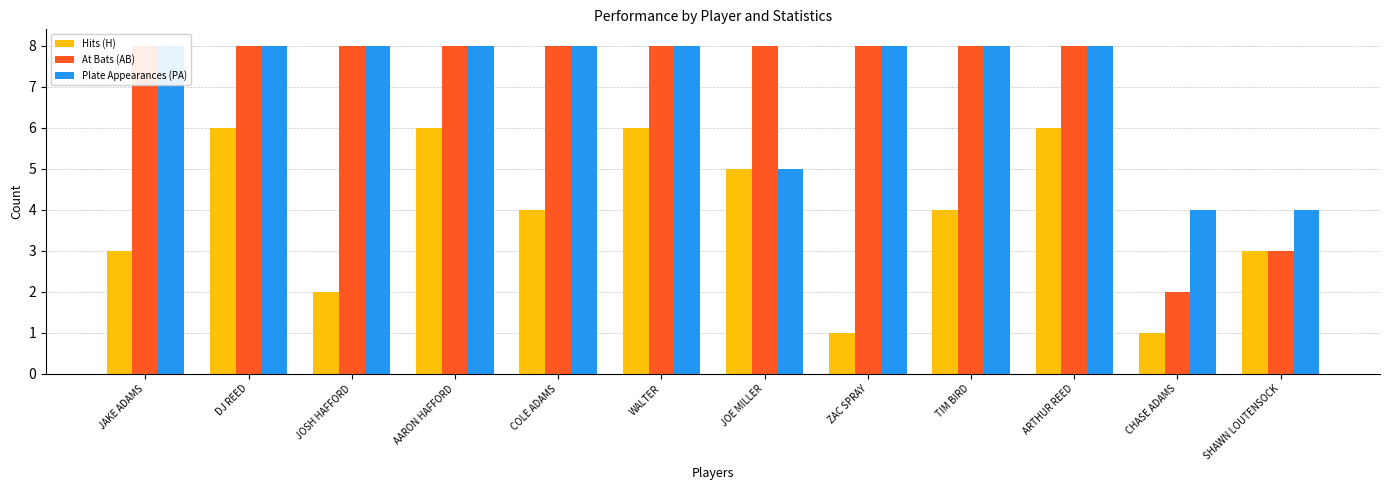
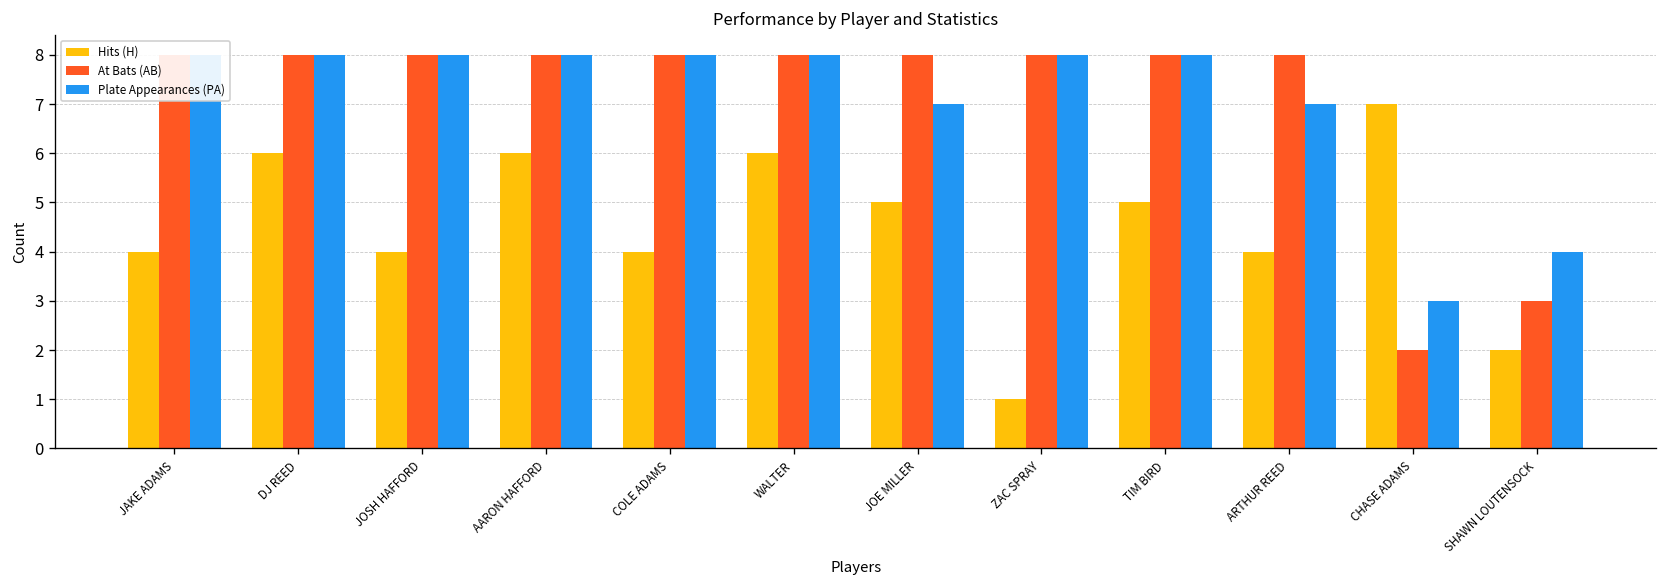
Hits (H), JAKE ADAMS: 3 -> 4
Hits (H), JOSH HAFFORD: 2 -> 4
Plate Appearances (PA), JOE MILLER: 5 -> 7
Hits (H), TIM BIRD: 4 -> 5
Hits (H), ARTHUR REED: 6 -> 4
Plate Appearances (PA), ARTHUR REED: 8 -> 7
Hits (H), CHASE ADAMS: 1 -> 7
Plate Appearances (PA), CHASE ADAMS: 4 -> 3
Hits (H), SHAWN LOUTENSOCK: 3 -> 2
